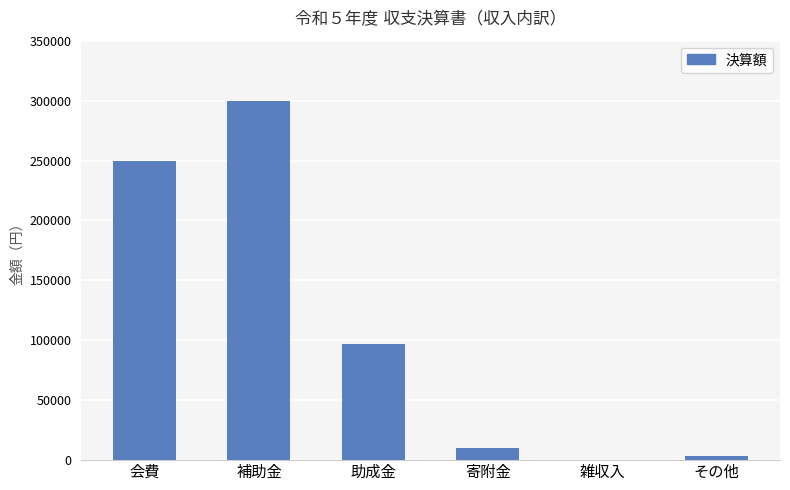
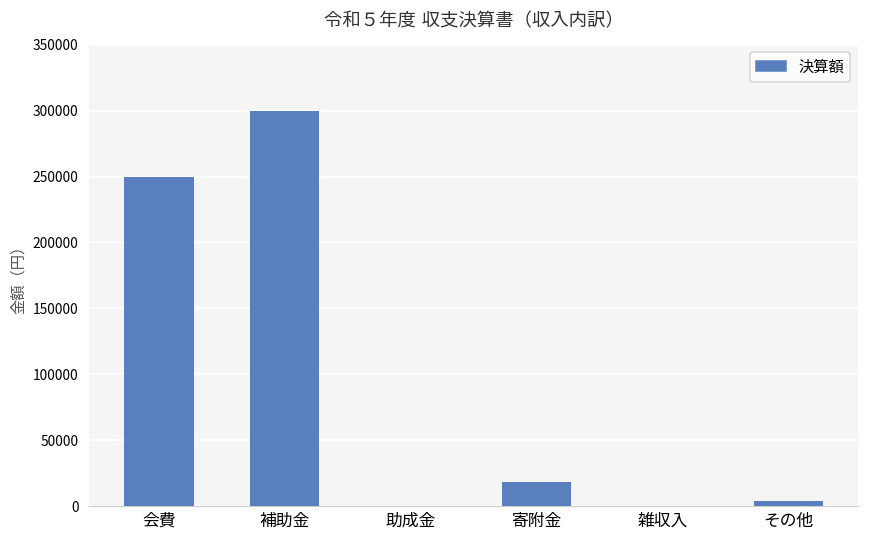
助成金: 97000 -> 0
寄附金: 10000 -> 18000
